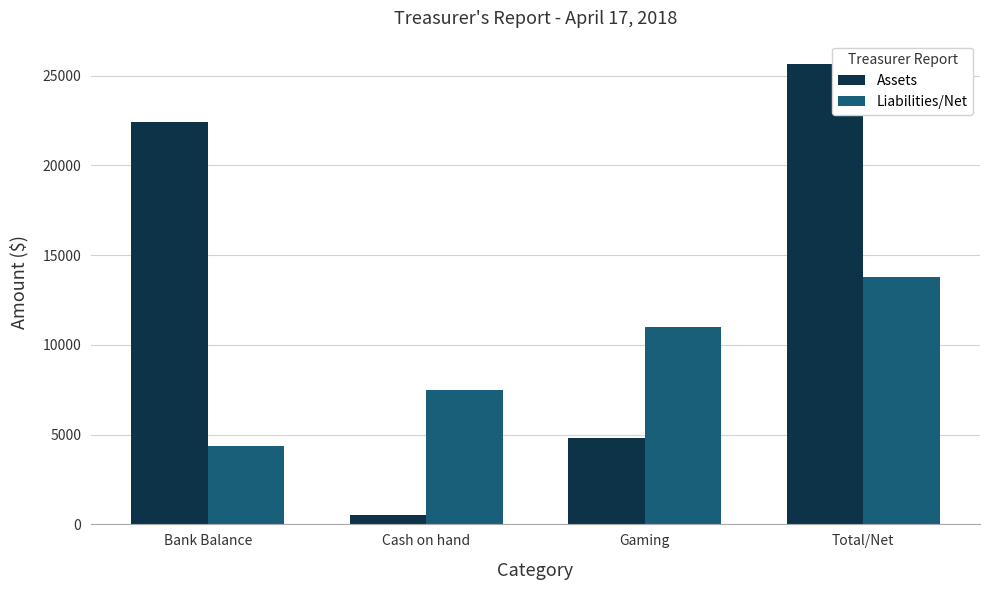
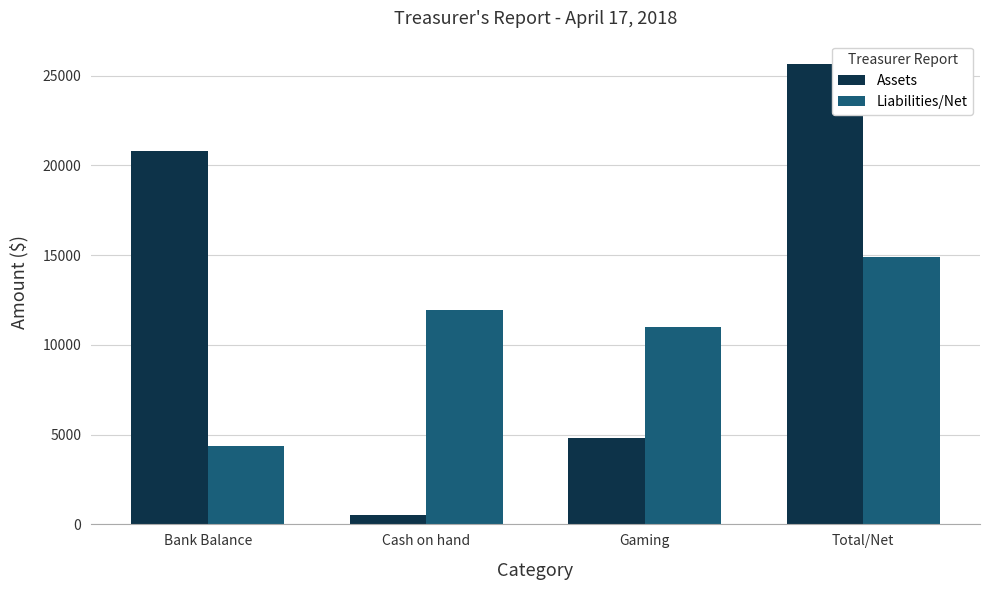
Assets, Bank Balance: 22400 -> 20800
Liabilities/Net, Cash on hand: 7500 -> 12000
Liabilities/Net, Total/Net: 13800 -> 14900
